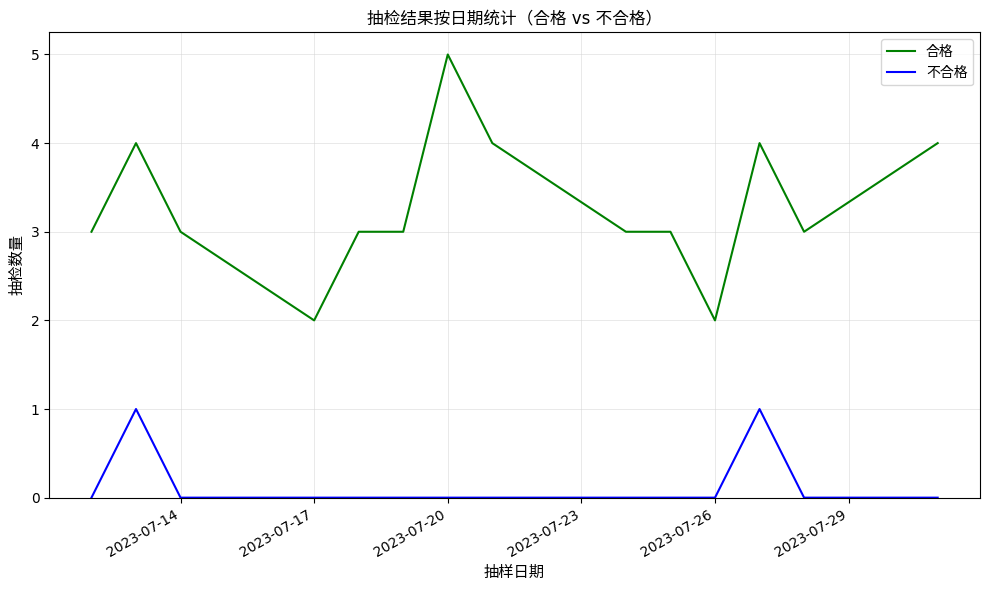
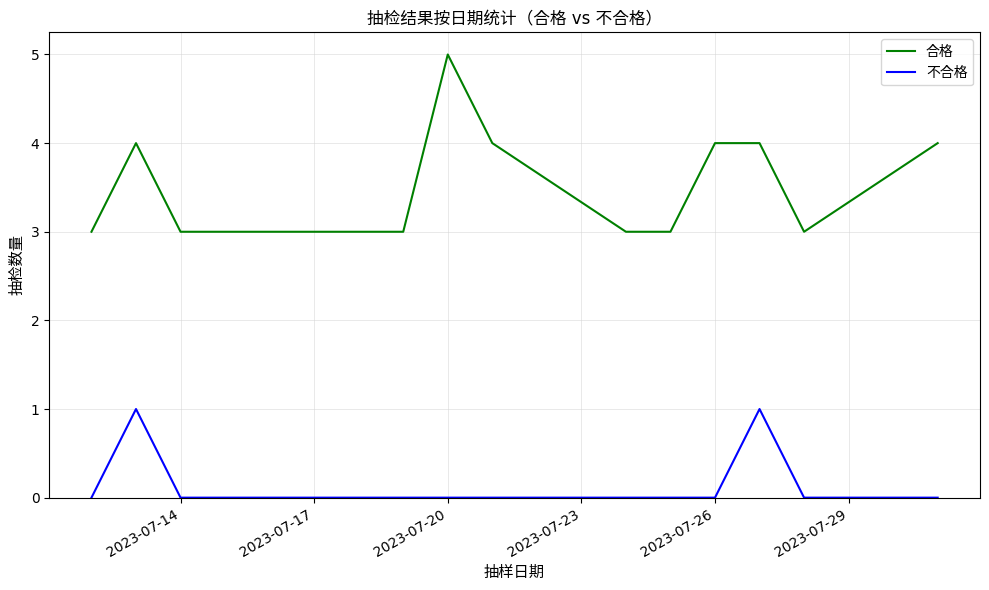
合格, 2023-07-17: 2 -> 3
合格, 2023-07-26: 2 -> 4
